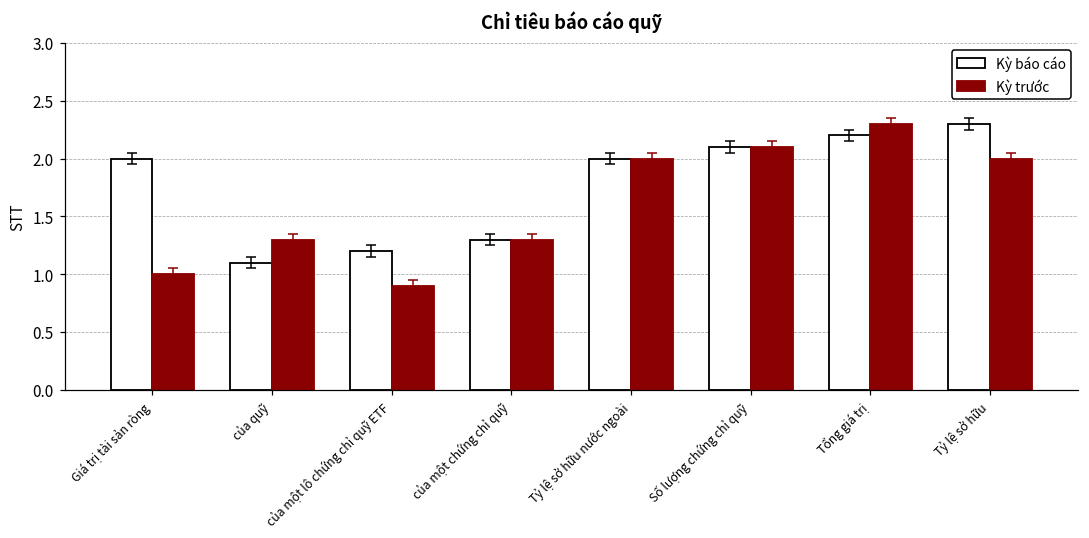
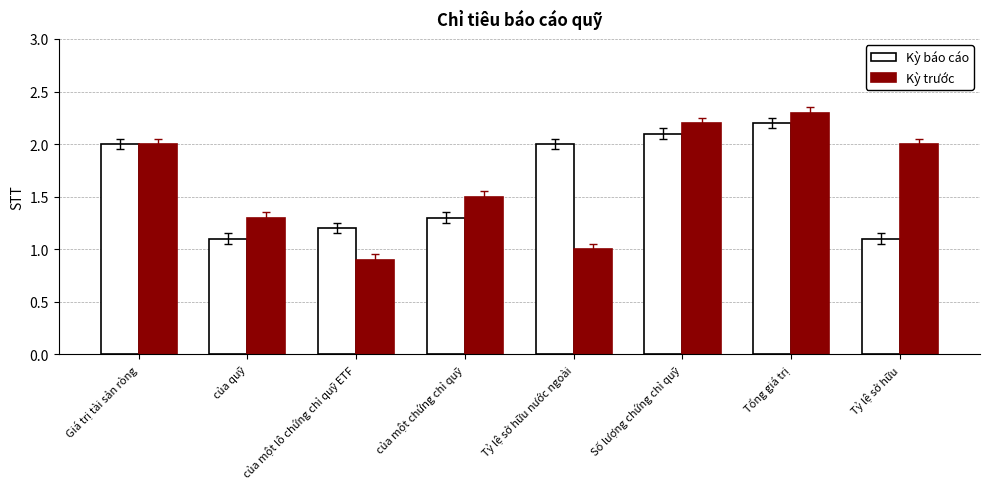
Kỳ trước, Giá trị tài sản ròng: 1 -> 2
Kỳ trước, của một chứng chỉ quỹ: 1.3 -> 1.5
Kỳ trước, Tỷ lệ sở hữu nước ngoài: 2 -> 1
Kỳ trước, Số lượng chứng chỉ quỹ: 2.1 -> 2.2
Kỳ báo cáo, Tỷ lệ sở hữu: 2.3 -> 1.1
